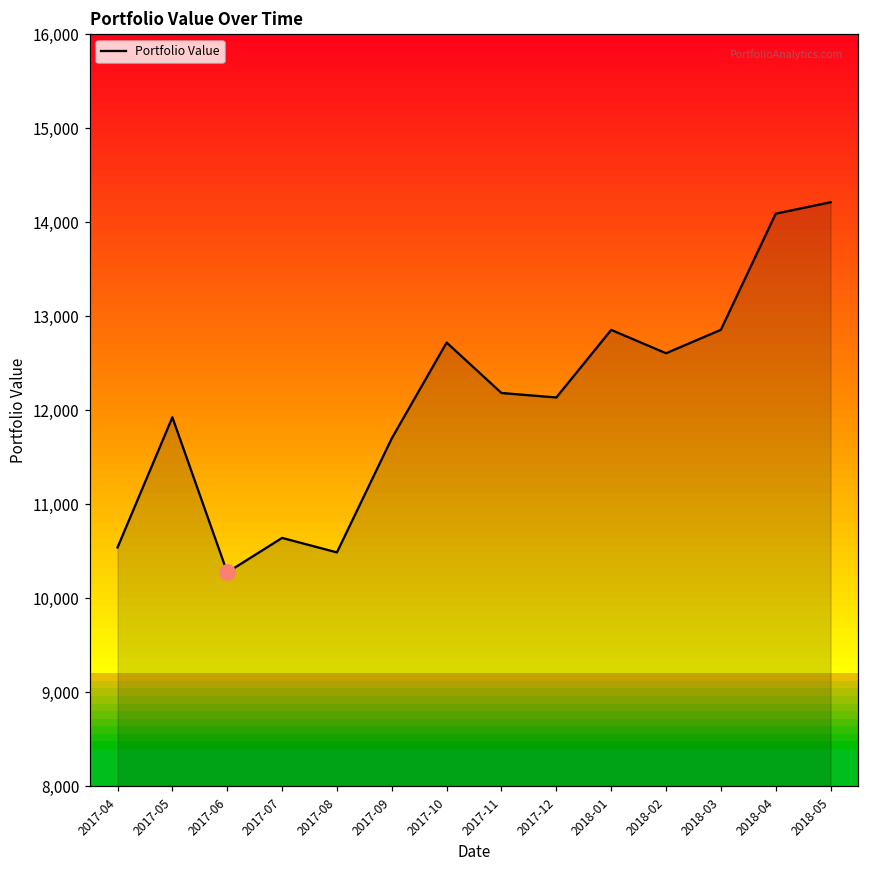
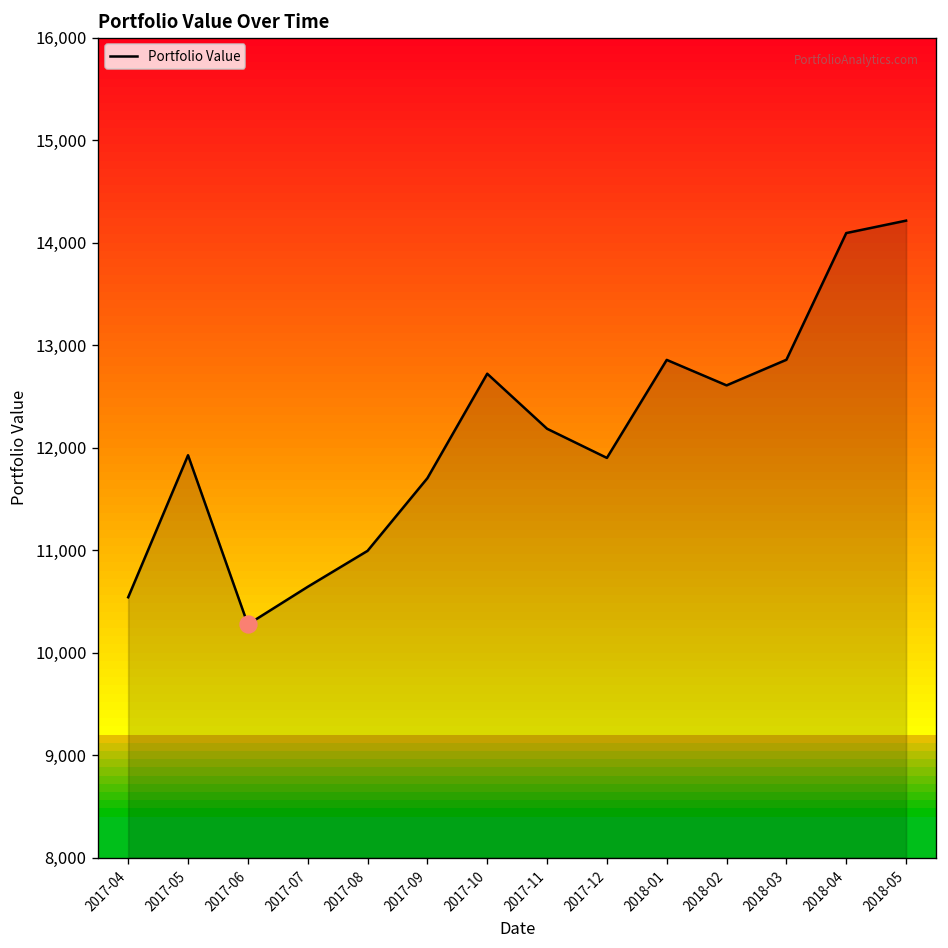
Portfolio Value, 2017-08: 10,500 -> 11,000
Portfolio Value, 2017-12: 12,100 -> 11,900
